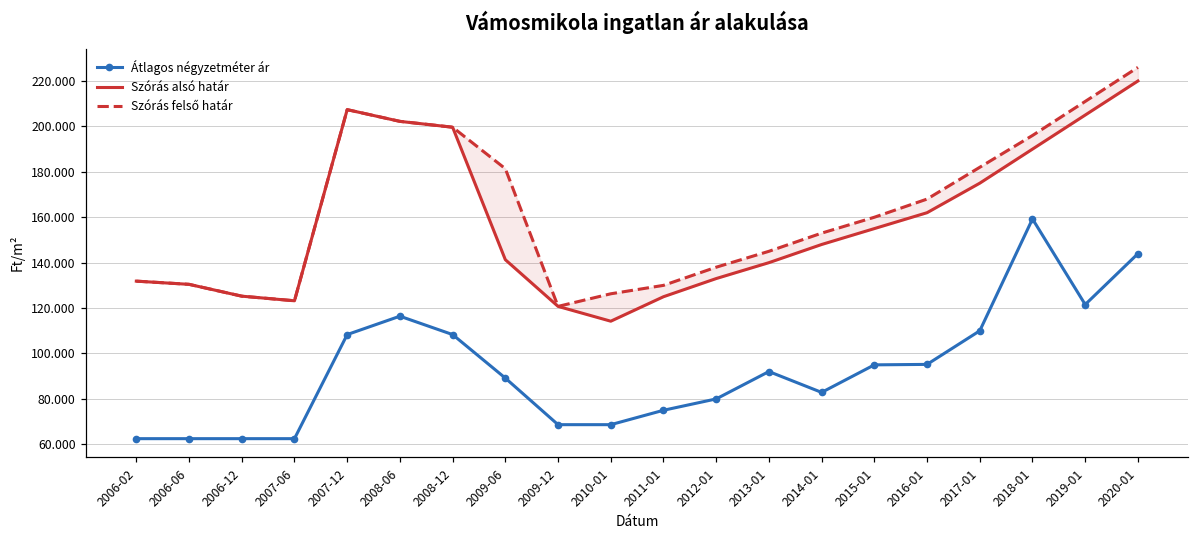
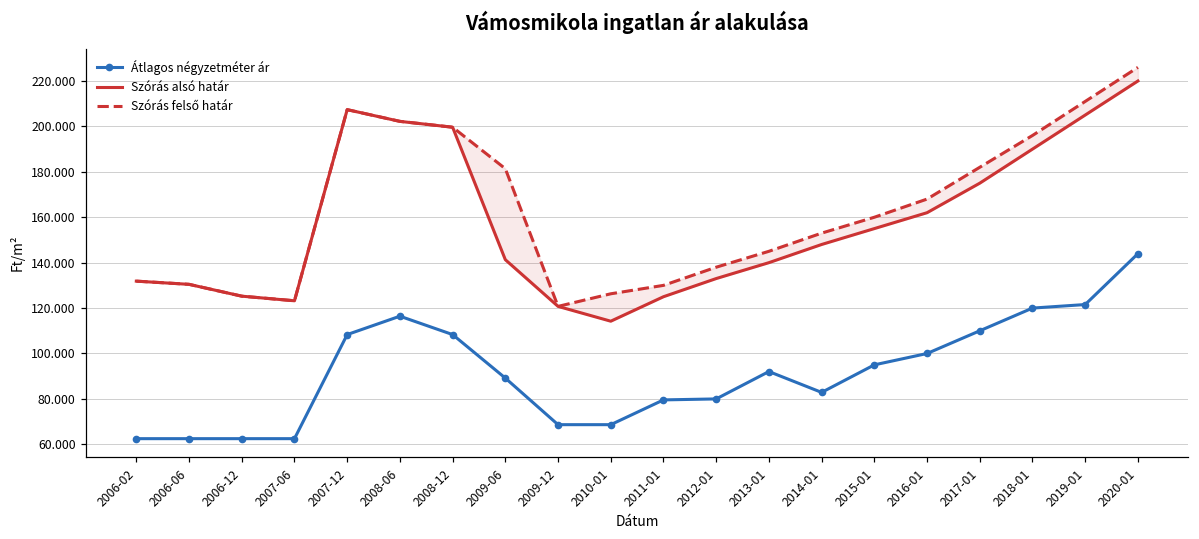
Átlagos négyzetméter ár, 2011-01: 75 -> 80
Átlagos négyzetméter ár, 2016-01: 95 -> 100
Átlagos négyzetméter ár, 2018-01: 159 -> 120
